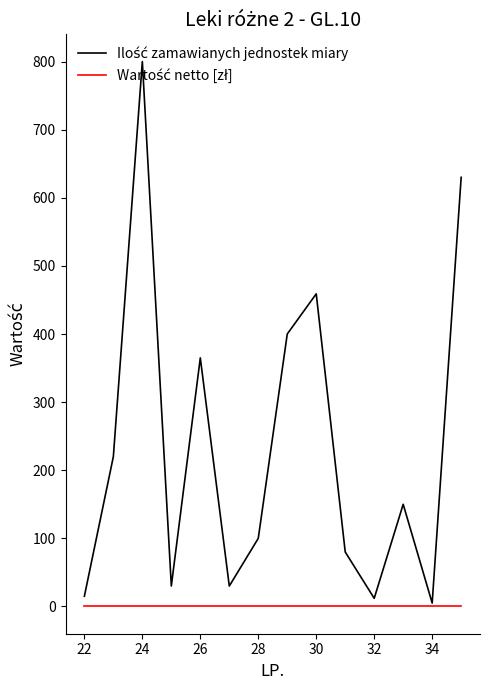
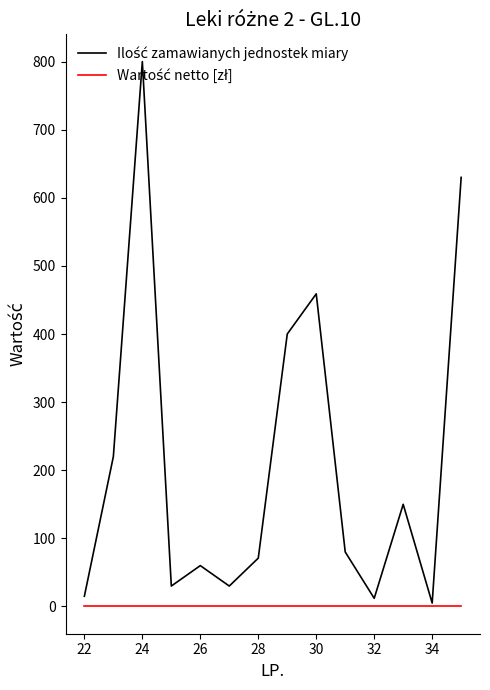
Ilość zamawianych jednostek miary, 26: 370 -> 60
Ilość zamawianych jednostek miary, 28: 100 -> 70
